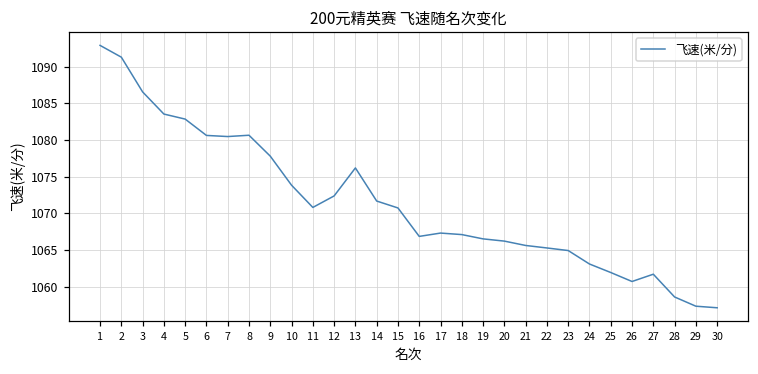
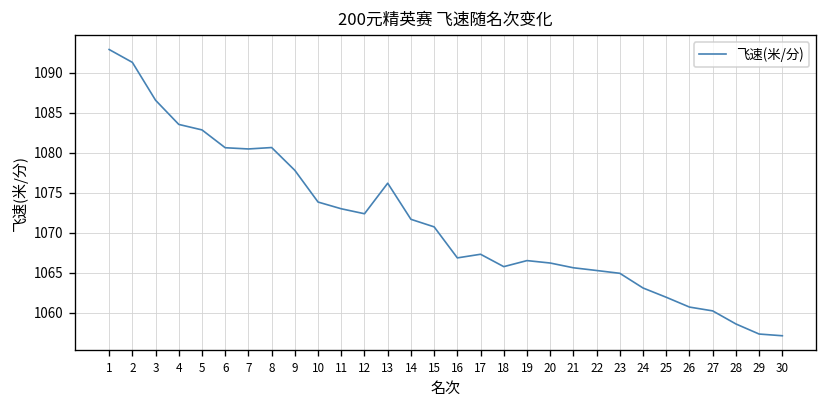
11: 1071 -> 1073
18: 1067 -> 1066
27: 1062 -> 1060
